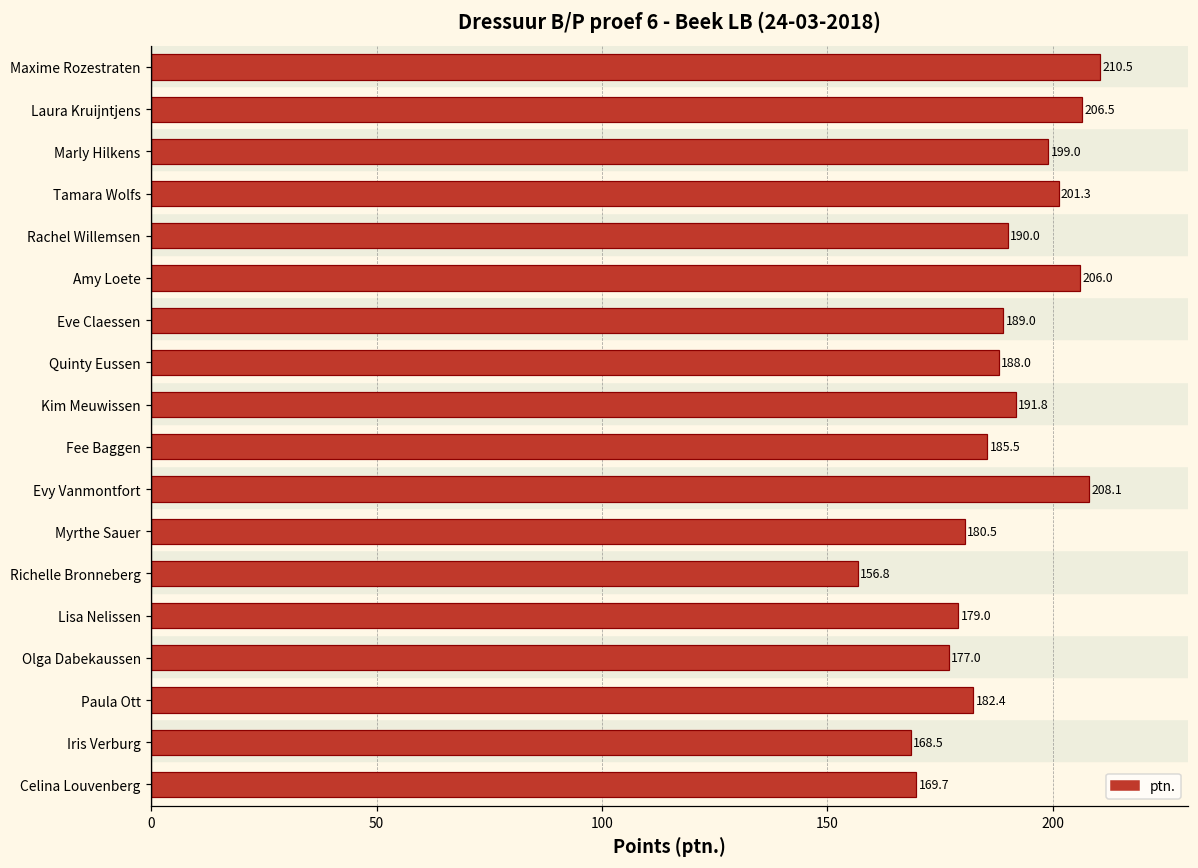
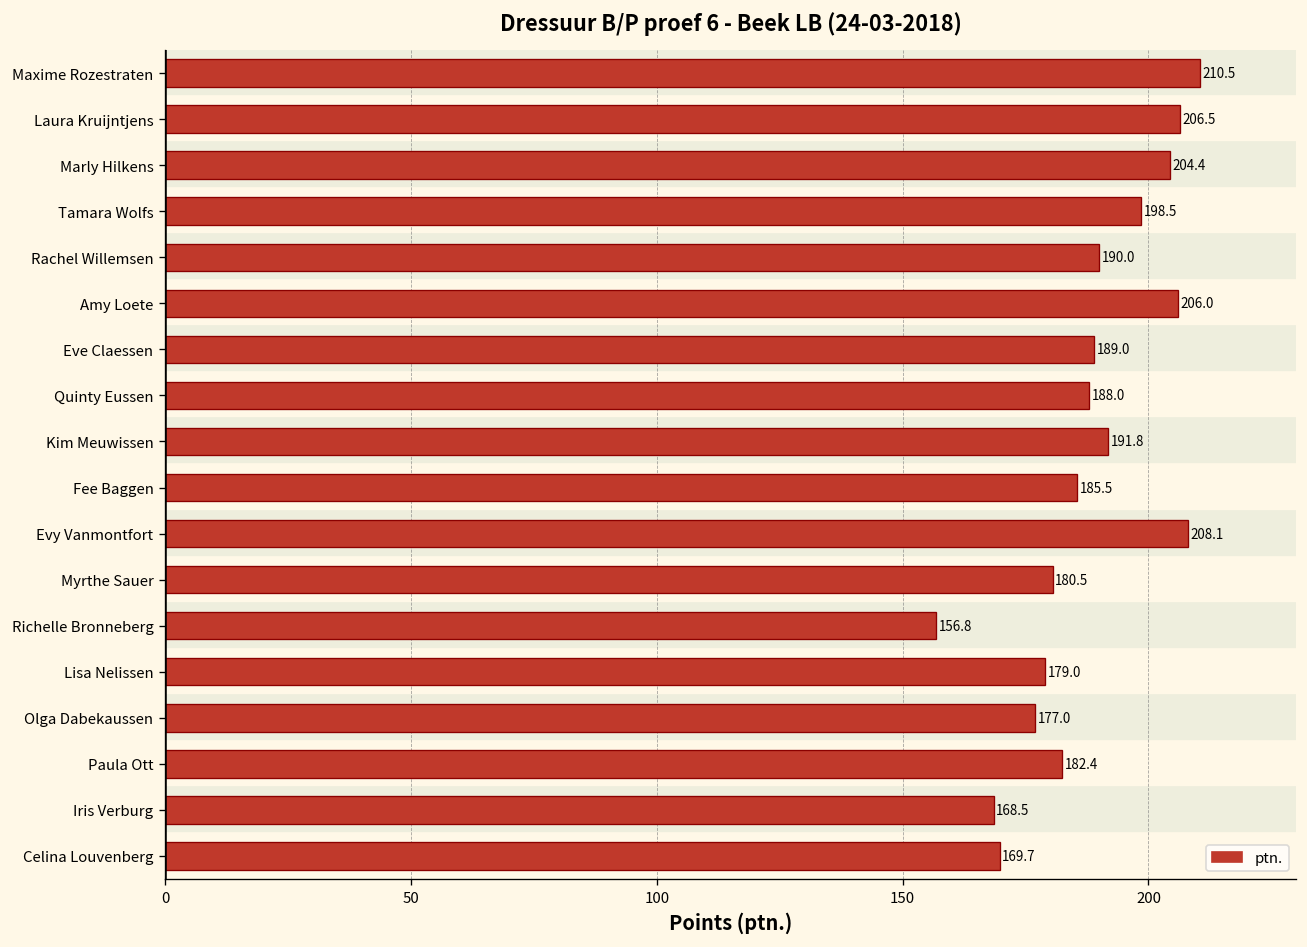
Marly Hilkens: 199.0 -> 204.4
Tamara Wolfs: 201.3 -> 198.5
